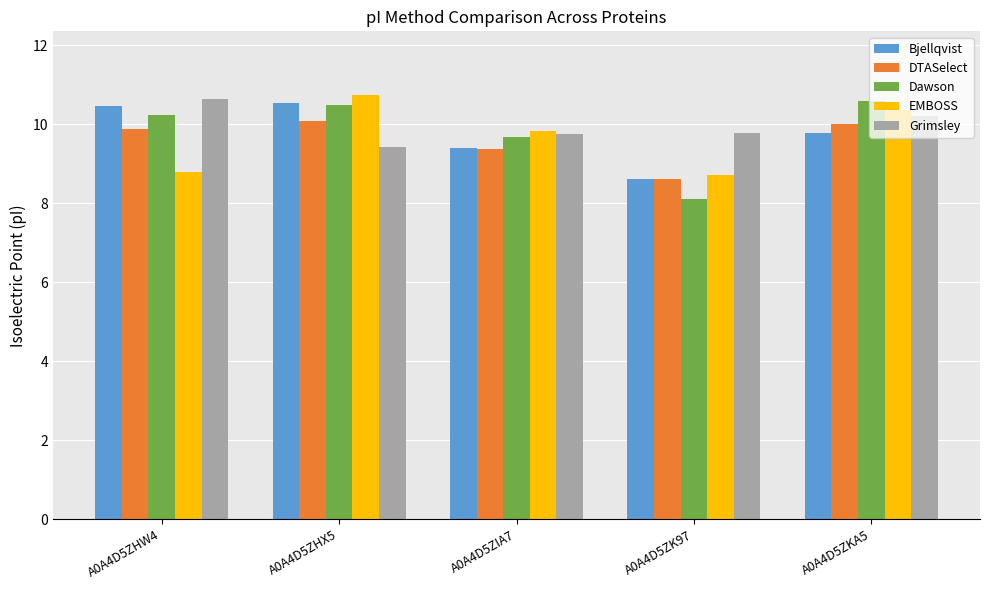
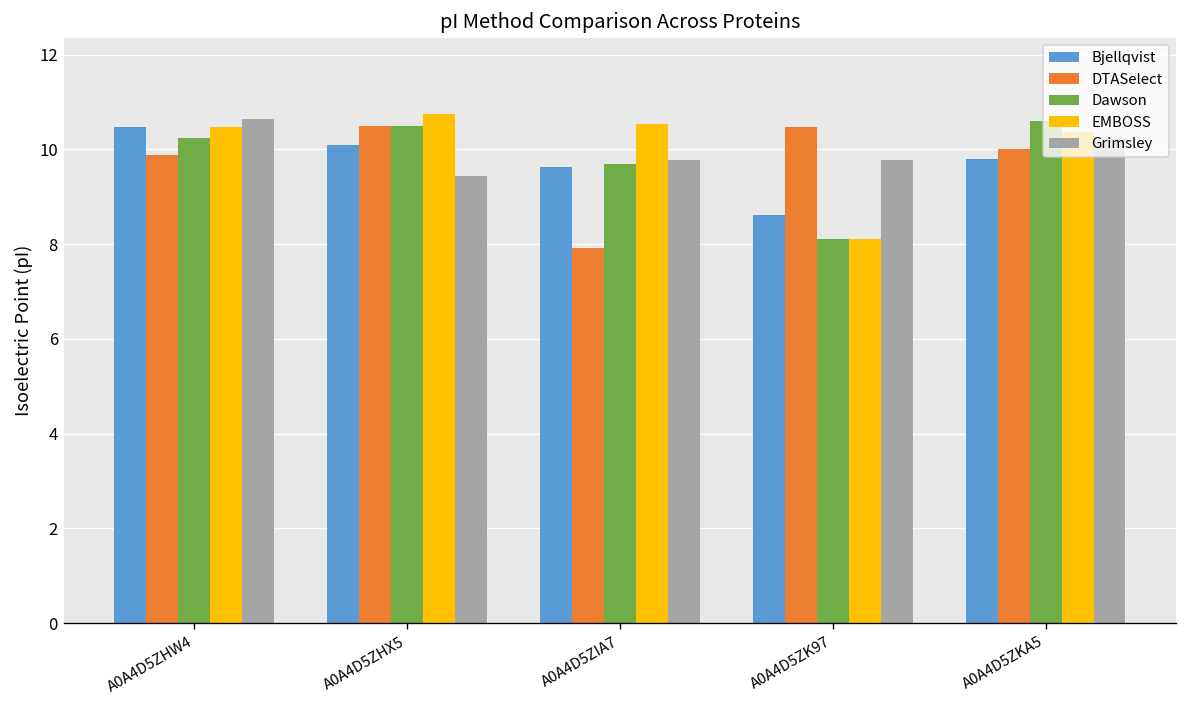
EMBOSS, A0A4D5ZHW4: 8.8 -> 10.5
Bjellqvist, A0A4D5ZHX5: 10.5 -> 10.1
DTASelect, A0A4D5ZHX5: 10.1 -> 10.5
Bjellqvist, A0A4D5ZIA7: 9.4 -> 9.6
DTASelect, A0A4D5ZIA7: 9.4 -> 7.9
EMBOSS, A0A4D5ZIA7: 9.8 -> 10.5
DTASelect, A0A4D5ZK97: 8.6 -> 10.5
EMBOSS, A0A4D5ZK97: 8.7 -> 8.1
